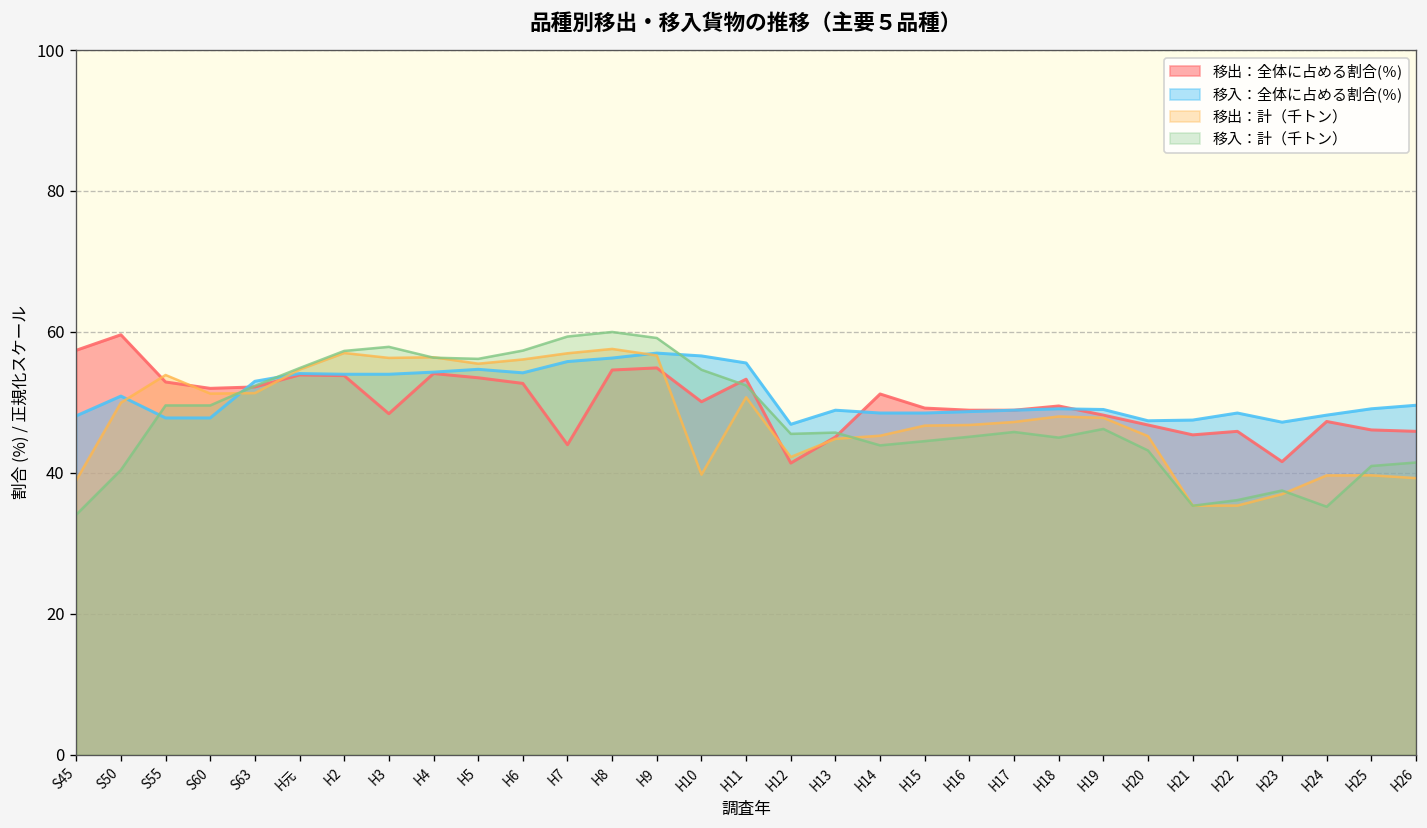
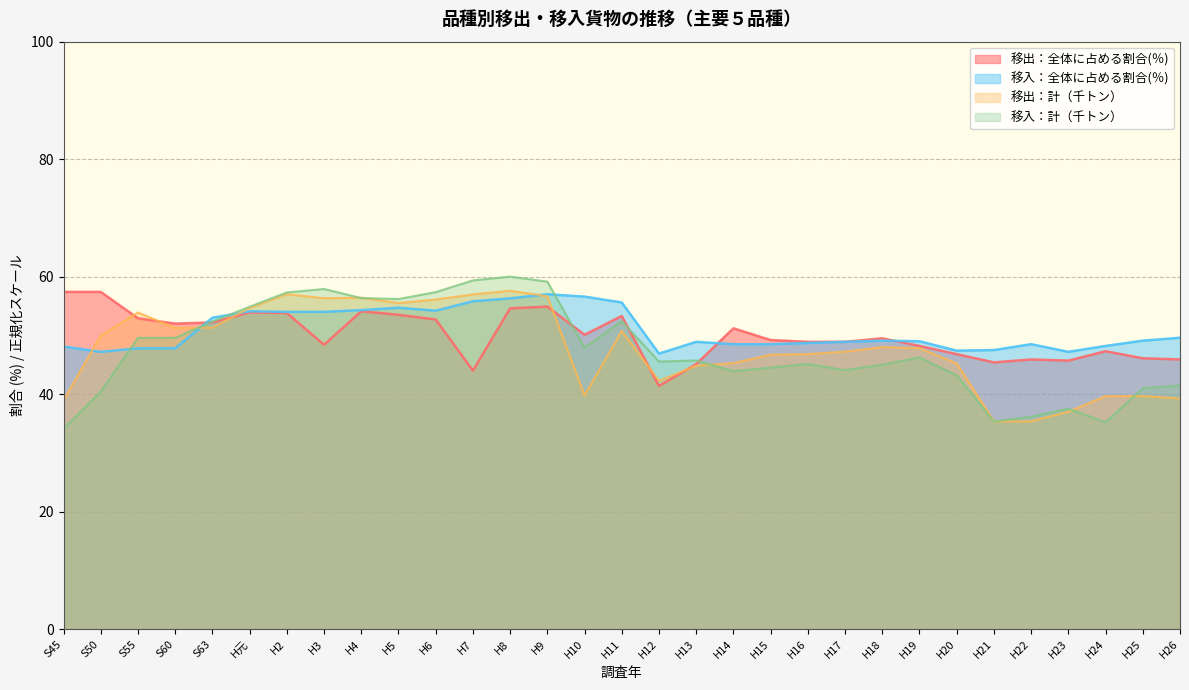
移出：全体に占める割合(％), S50: 60 -> 57
移入：全体に占める割合(％), S50: 51 -> 47
移入：計（千トン）, H10: 55 -> 48
移入：計（千トン）, H17: 46 -> 44
移出：全体に占める割合(％), H23: 42 -> 46
